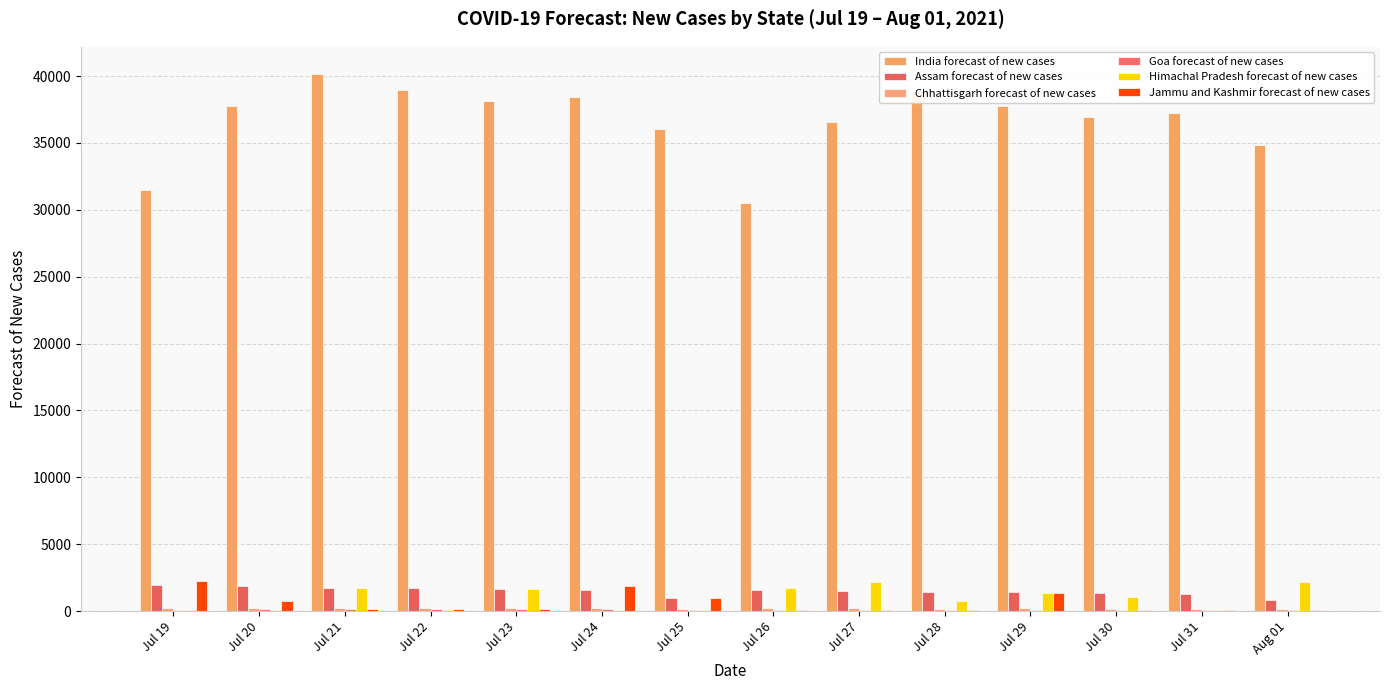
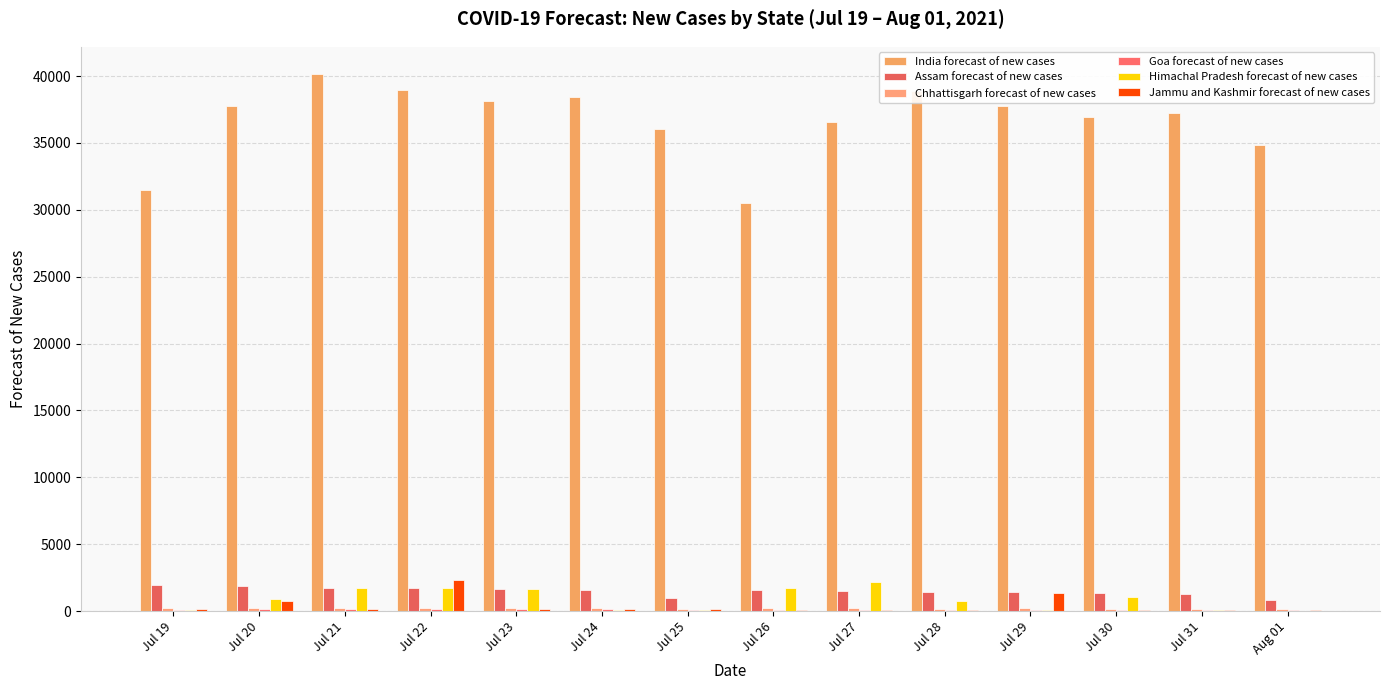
Jammu and Kashmir forecast of new cases, Jul 19: 2200 -> 100
Himachal Pradesh forecast of new cases, Jul 20: 100 -> 900
Himachal Pradesh forecast of new cases, Jul 22: 100 -> 1700
Jammu and Kashmir forecast of new cases, Jul 22: 100 -> 2300
Jammu and Kashmir forecast of new cases, Jul 24: 1900 -> 100
Jammu and Kashmir forecast of new cases, Jul 25: 1000 -> 100
Himachal Pradesh forecast of new cases, Jul 29: 1400 -> 100
Himachal Pradesh forecast of new cases, Aug 01: 2200 -> 0
